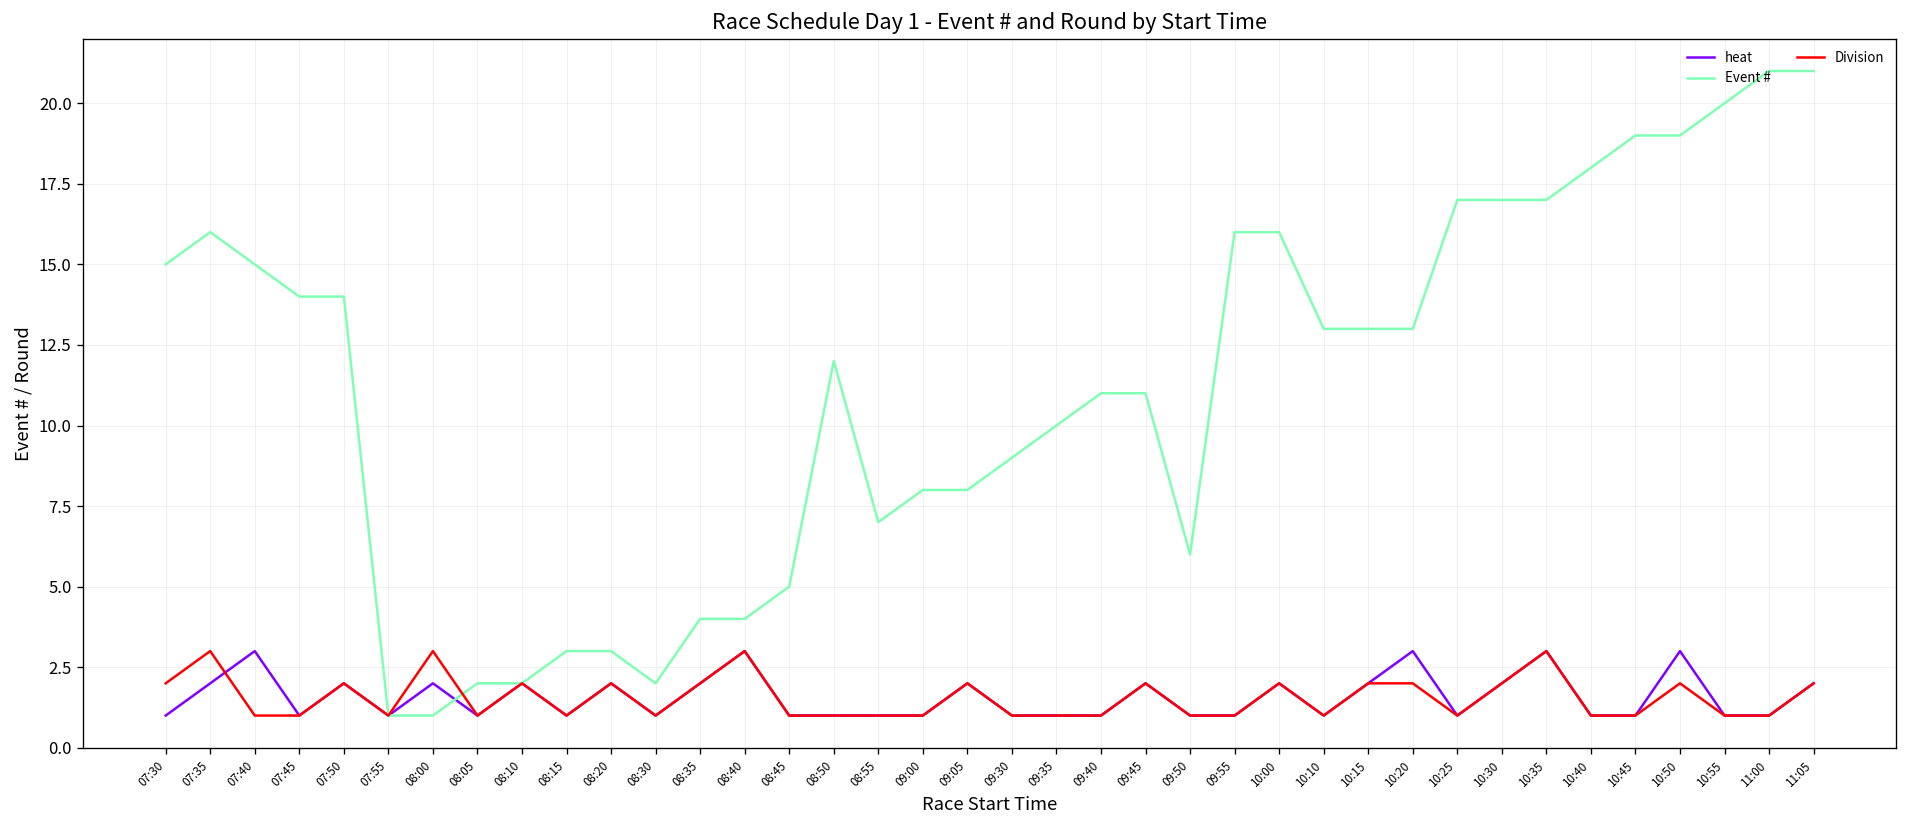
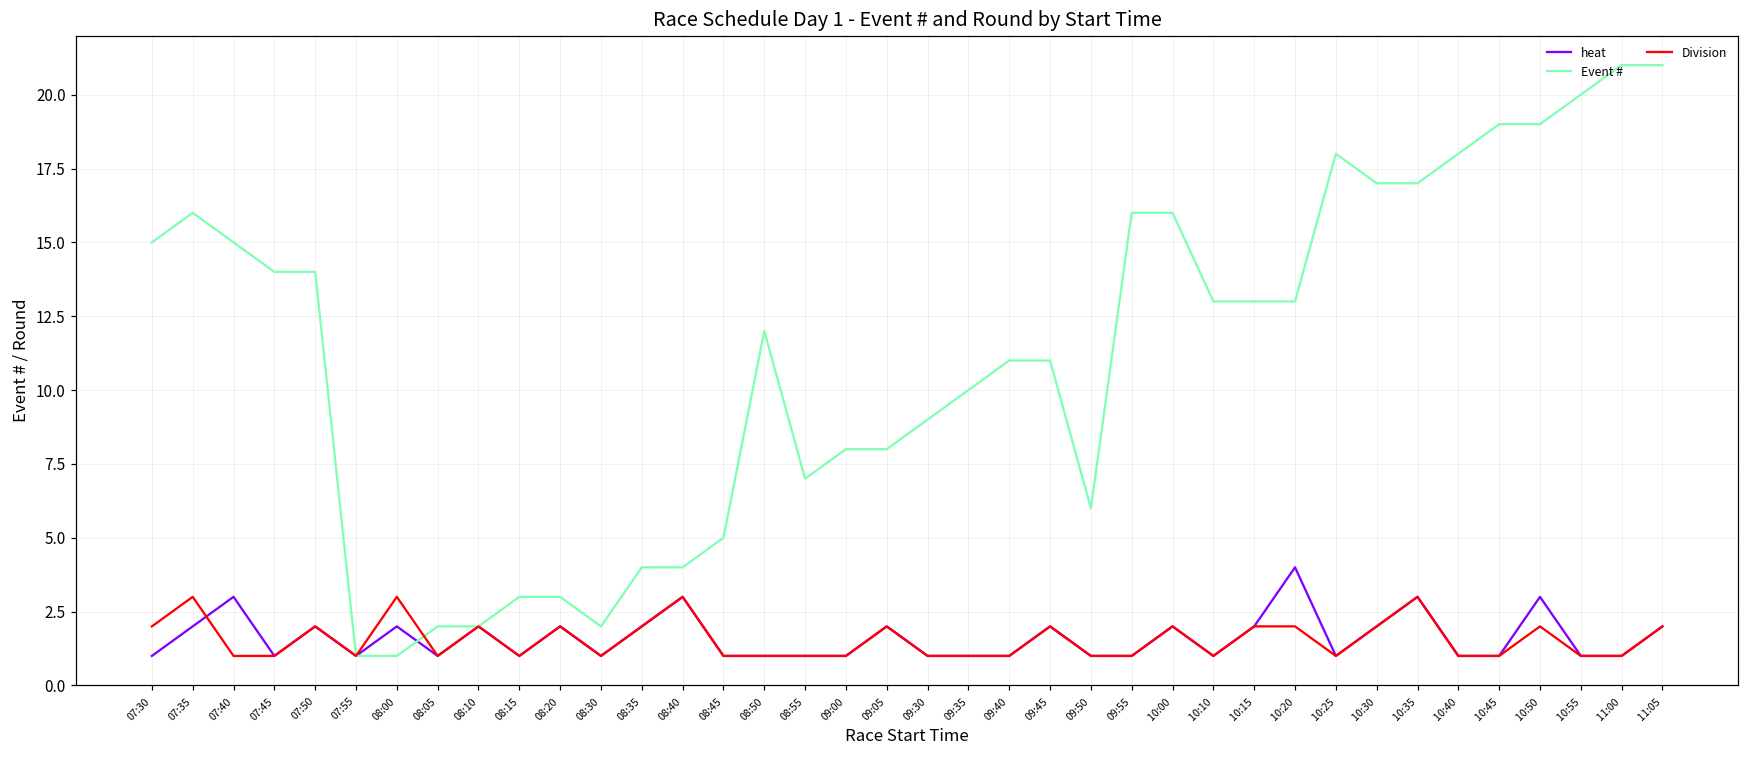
heat, 10:20: 3 -> 4
Event #, 10:25: 17 -> 18
